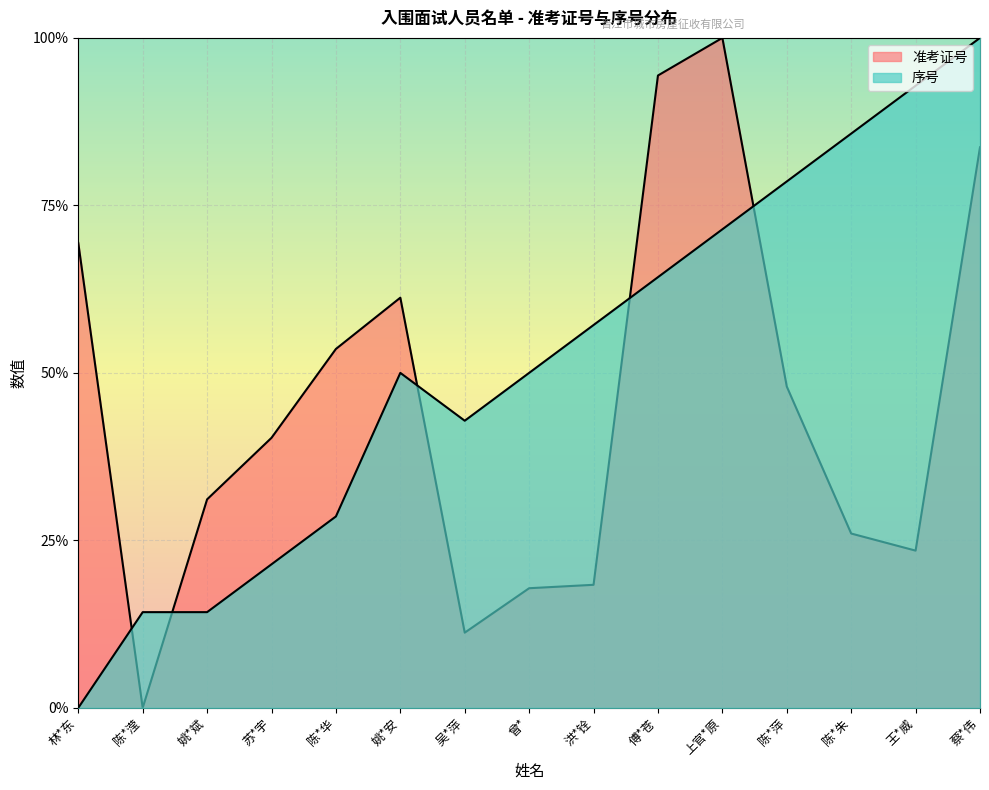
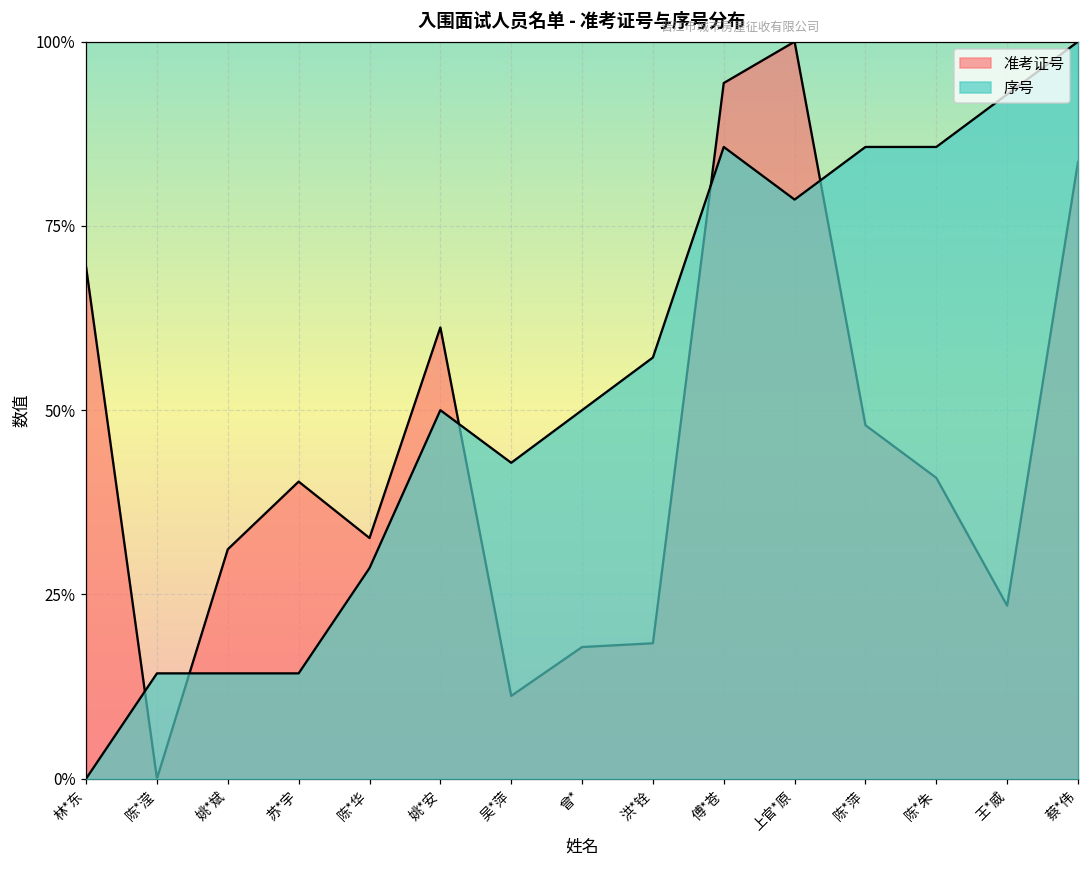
序号, 苏*宇: 21% -> 14%
准考证号, 陈*华: 54% -> 33%
序号, 傅*苍: 64% -> 86%
序号, 上官*原: 71% -> 79%
序号, 陈*萍: 79% -> 86%
准考证号, 陈*朱: 26% -> 41%
